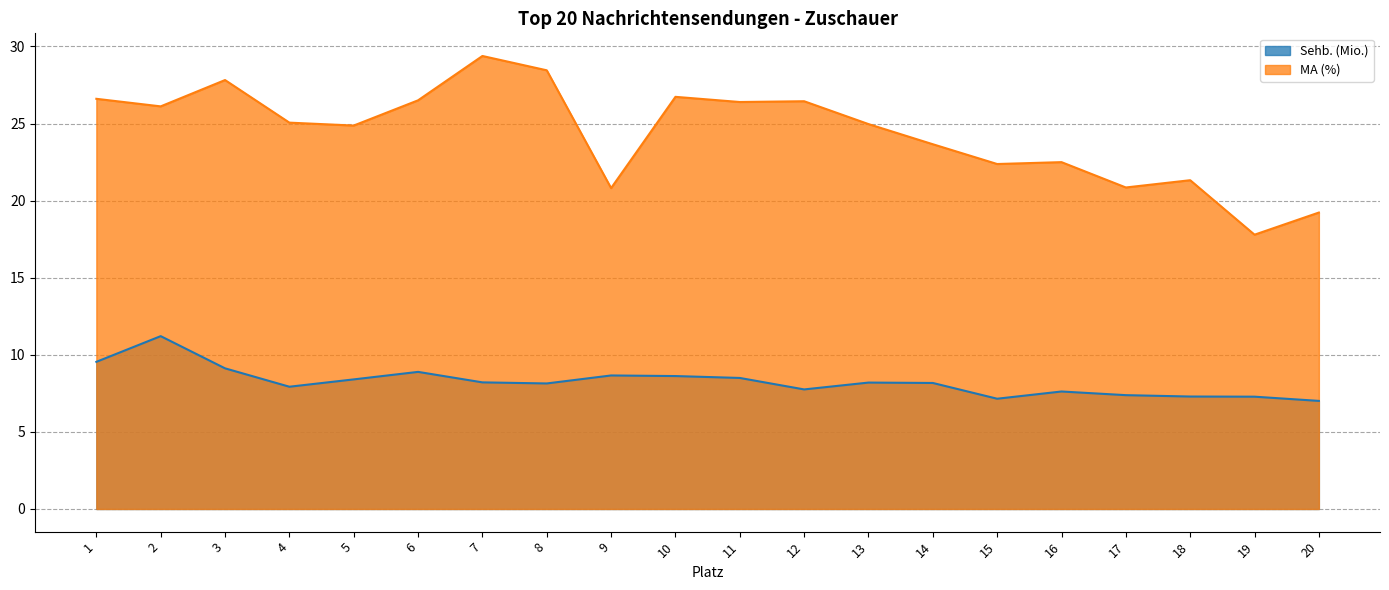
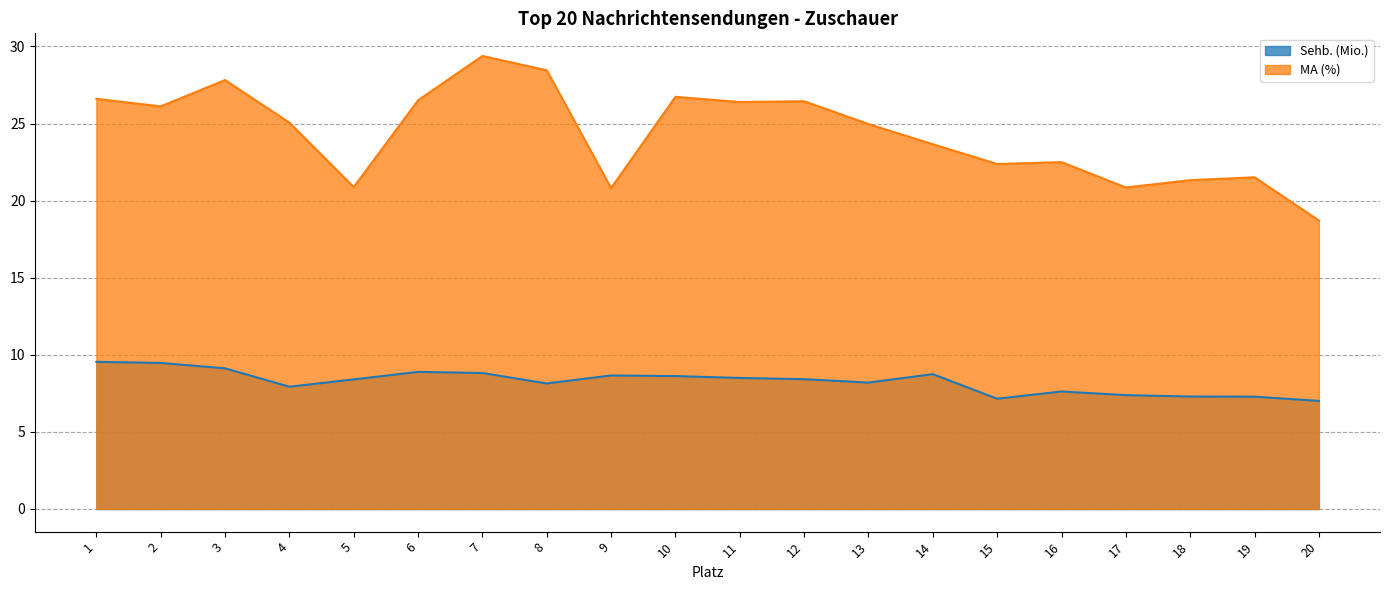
Sehb. (Mio.), 2: 11.2 -> 9.5
MA (%), 5: 24.9 -> 20.9
Sehb. (Mio.), 7: 8.2 -> 8.8
Sehb. (Mio.), 12: 7.8 -> 8.4
Sehb. (Mio.), 14: 8.2 -> 8.7
MA (%), 19: 17.8 -> 21.5
MA (%), 20: 19.2 -> 18.7
